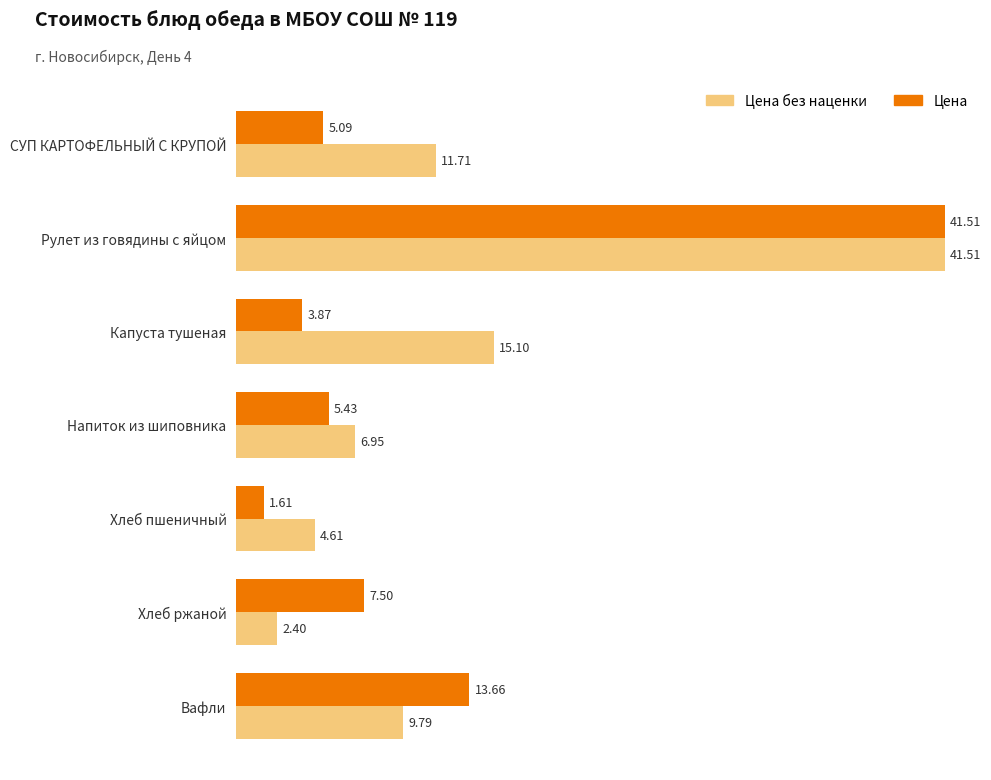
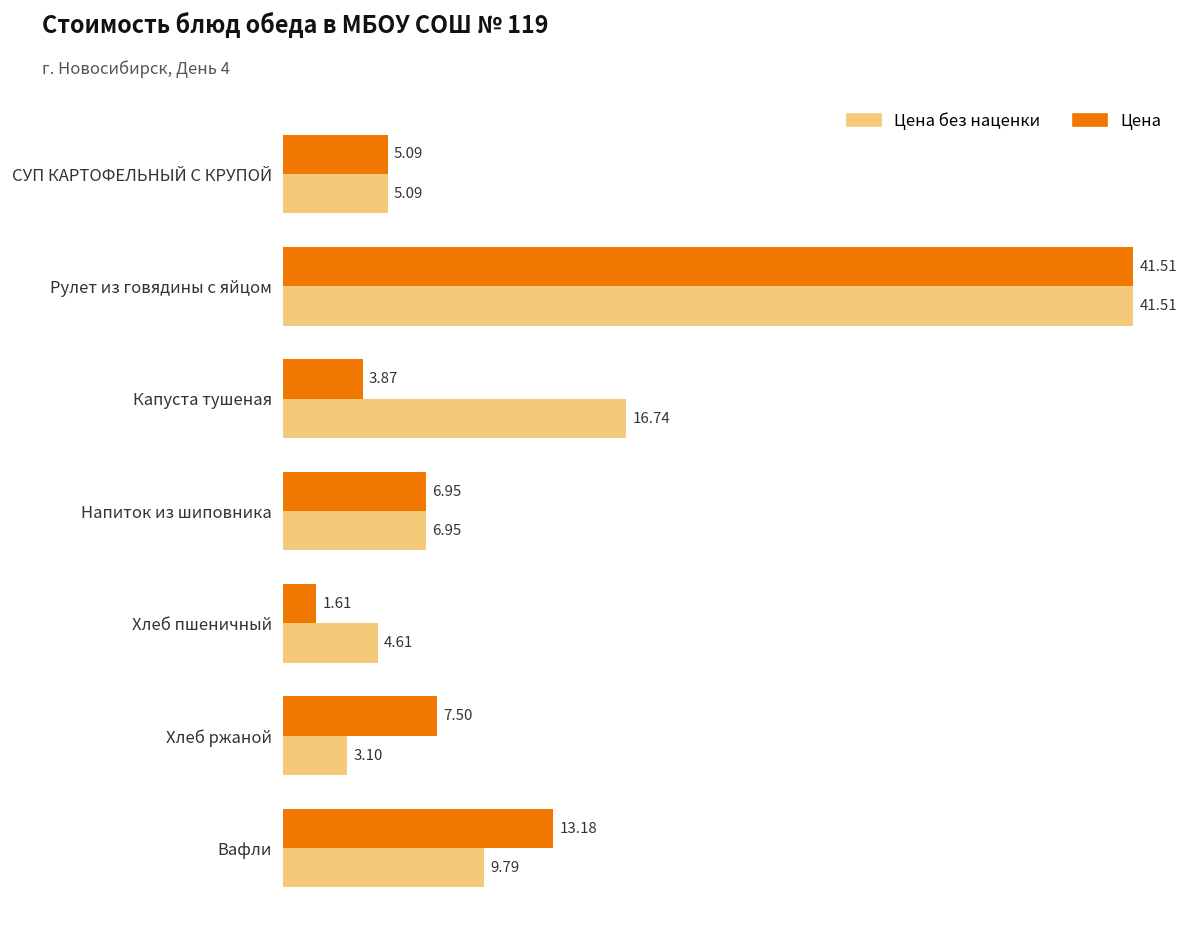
Цена без наценки, СУП КАРТОФЕЛЬНЫЙ С КРУПОЙ: 11.71 -> 5.09
Цена без наценки, Капуста тушеная: 15.10 -> 16.74
Цена, Напиток из шиповника: 5.43 -> 6.95
Цена без наценки, Хлеб ржаной: 2.40 -> 3.10
Цена, Вафли: 13.66 -> 13.18
